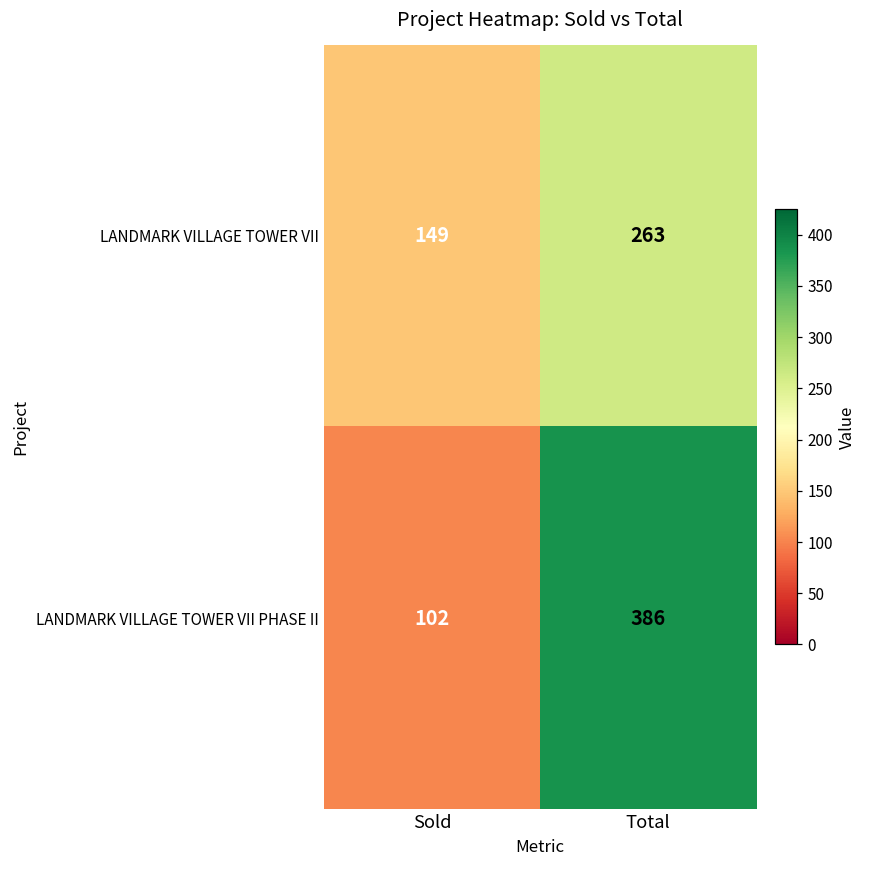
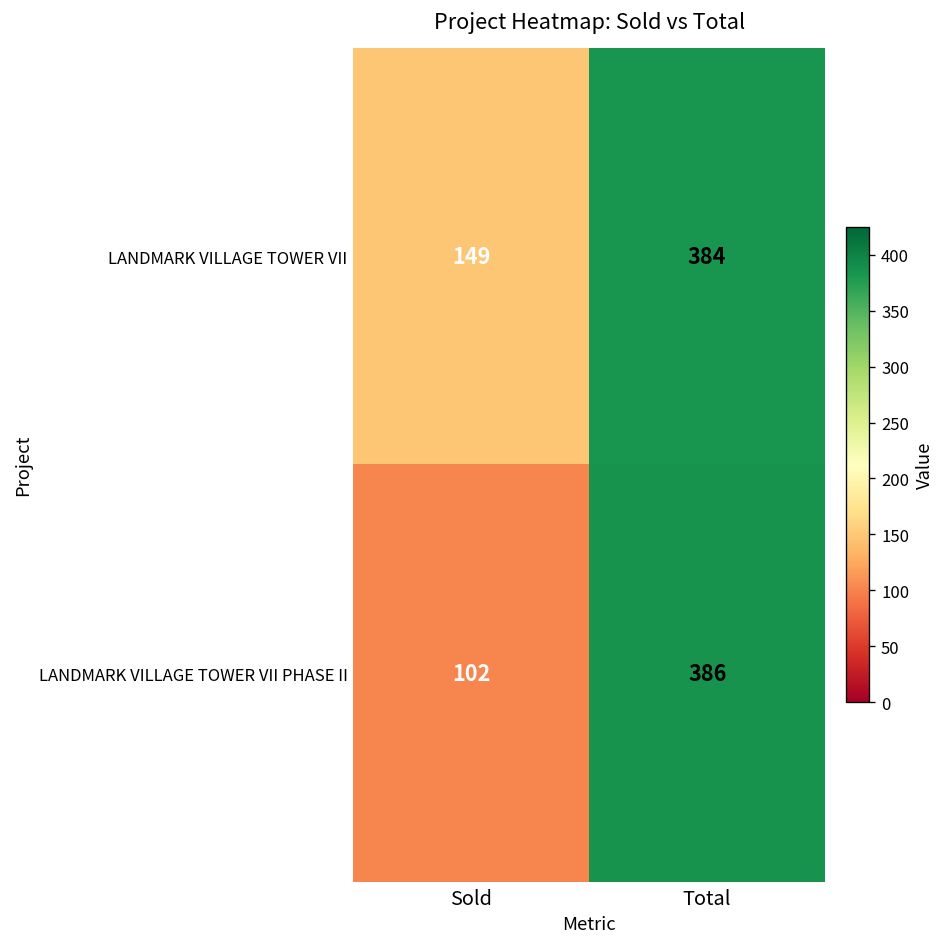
LANDMARK VILLAGE TOWER VII, Total: 263 -> 384
